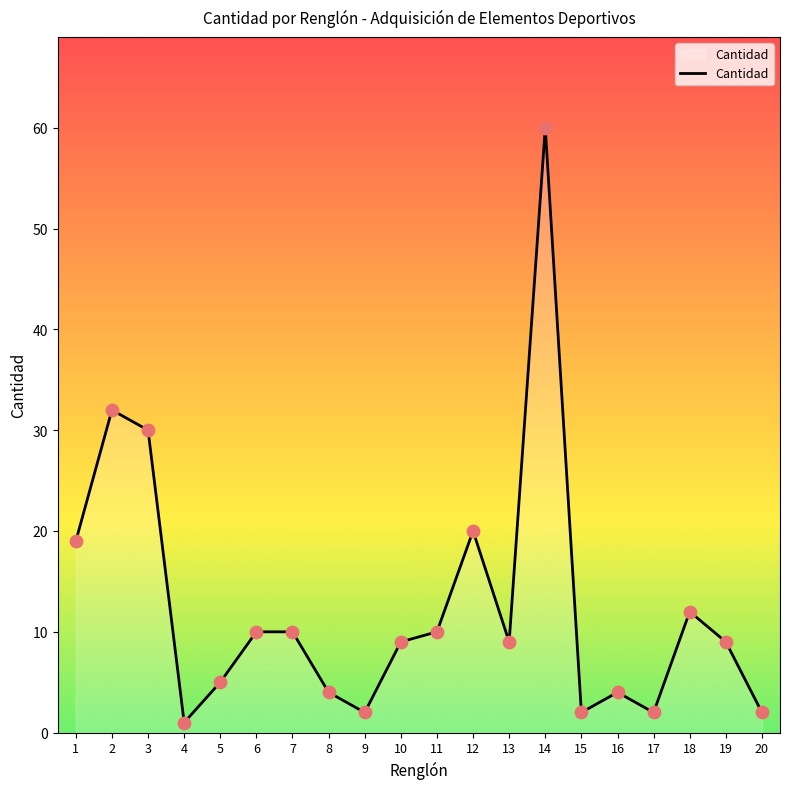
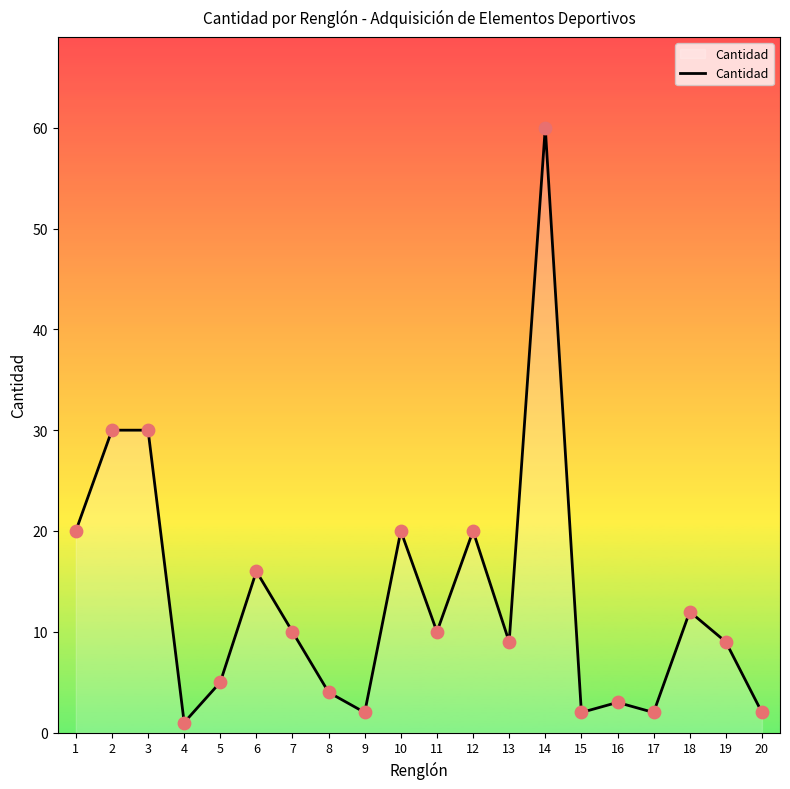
1: 19 -> 20
2: 32 -> 30
6: 10 -> 16
10: 9 -> 20
16: 4 -> 3
